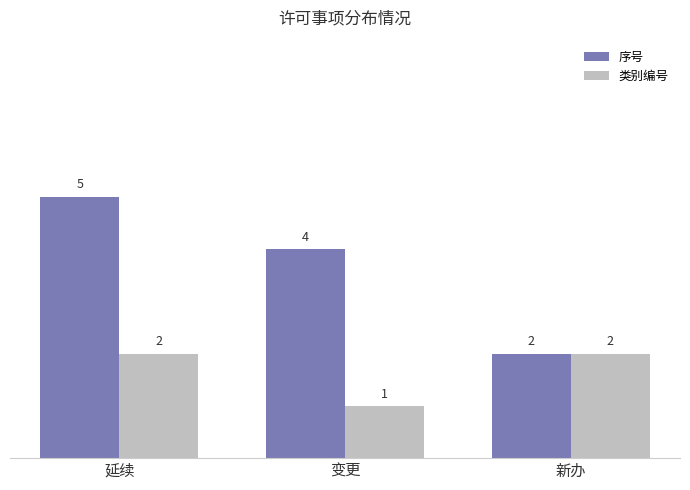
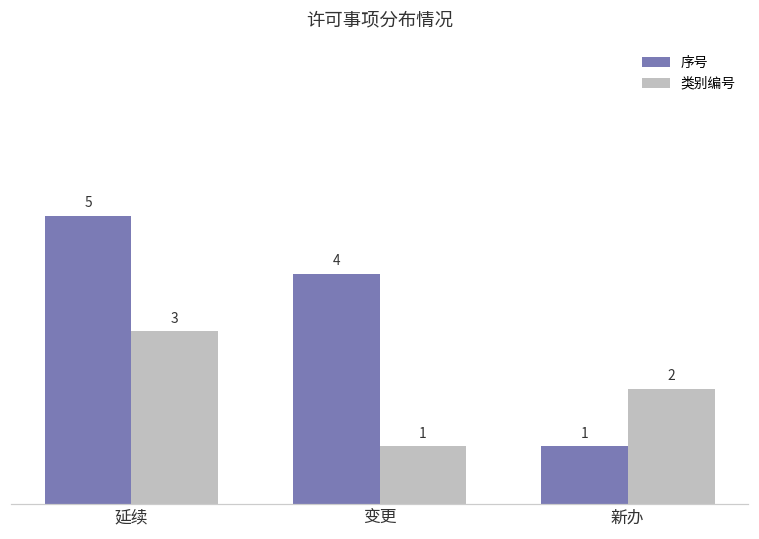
类别编号, 延续: 2 -> 3
序号, 新办: 2 -> 1
